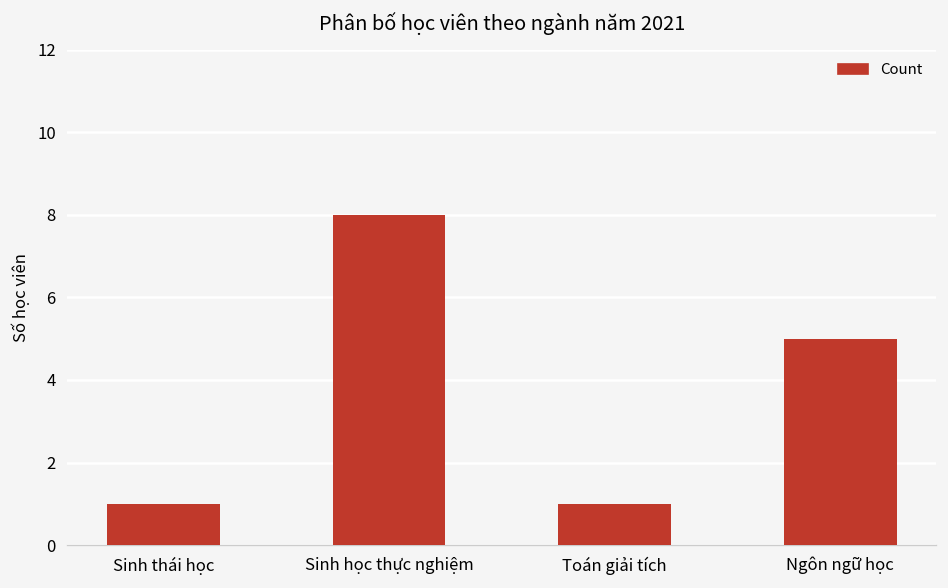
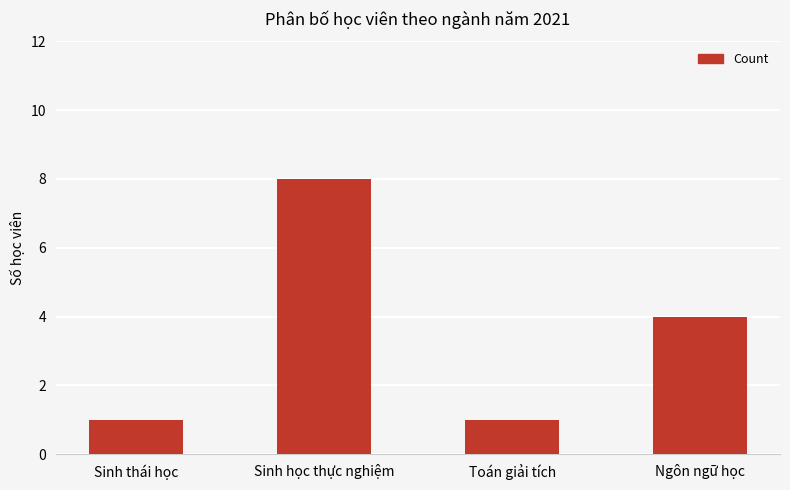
Ngôn ngữ học: 5 -> 4
